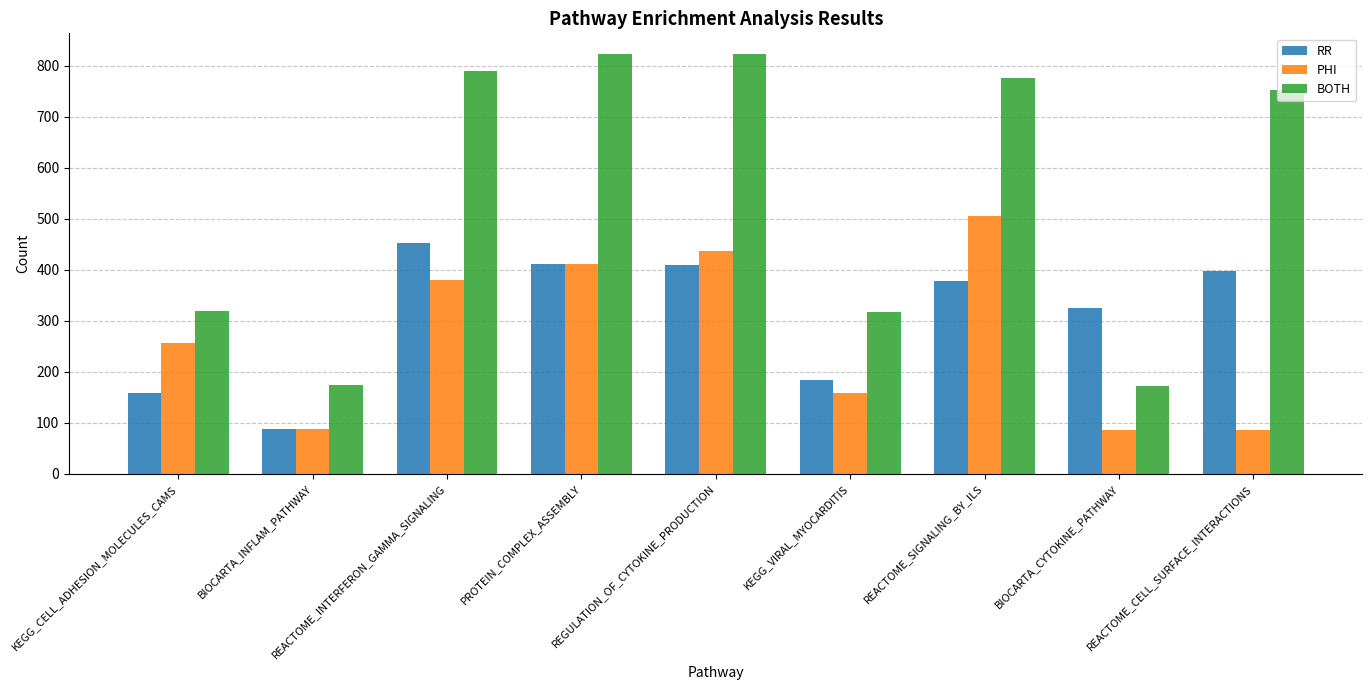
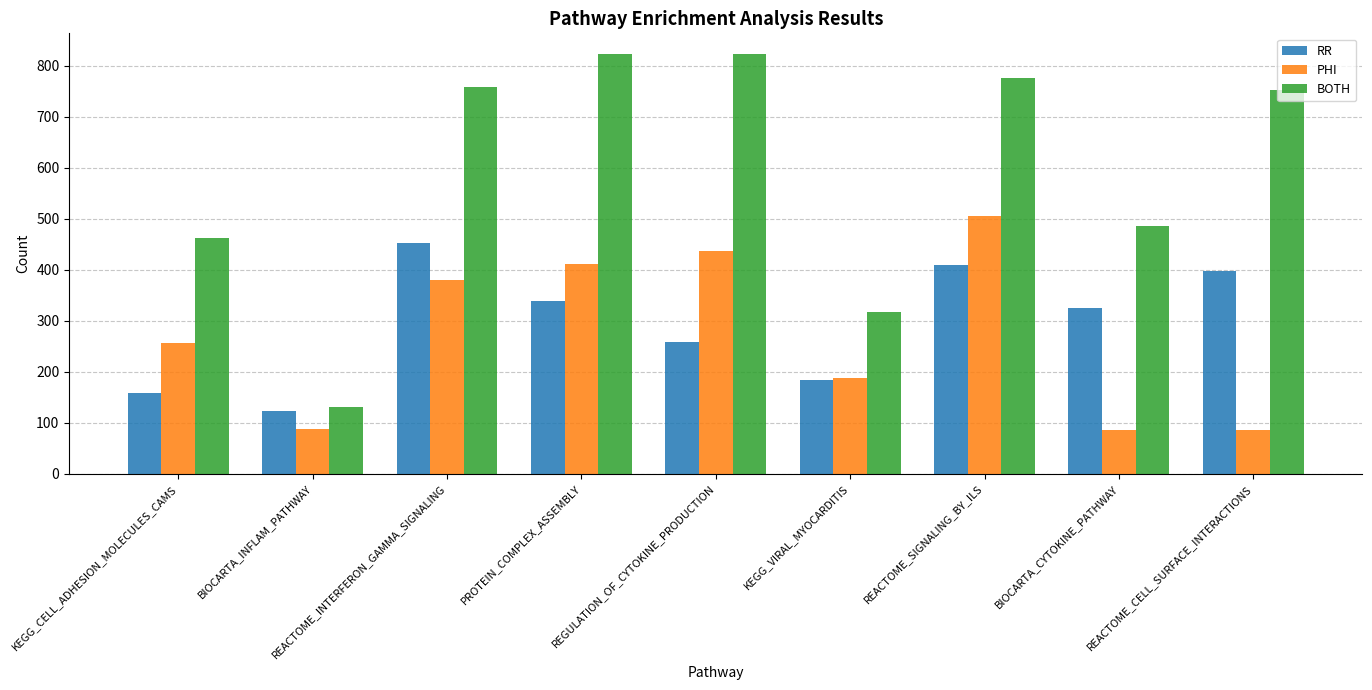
BOTH, KEGG_CELL_ADHESION_MOLECULES_CAMS: 320 -> 460
RR, BIOCARTA_INFLAM_PATHWAY: 90 -> 120
BOTH, BIOCARTA_INFLAM_PATHWAY: 170 -> 130
BOTH, REACTOME_INTERFERON_GAMMA_SIGNALING: 790 -> 760
RR, PROTEIN_COMPLEX_ASSEMBLY: 410 -> 340
RR, REGULATION_OF_CYTOKINE_PRODUCTION: 410 -> 260
PHI, KEGG_VIRAL_MYOCARDITIS: 160 -> 190
RR, REACTOME_SIGNALING_BY_ILS: 380 -> 410
BOTH, BIOCARTA_CYTOKINE_PATHWAY: 170 -> 490
